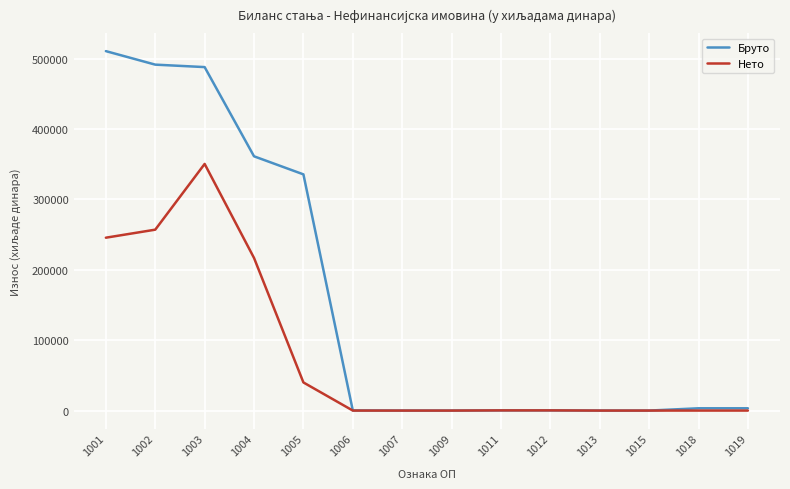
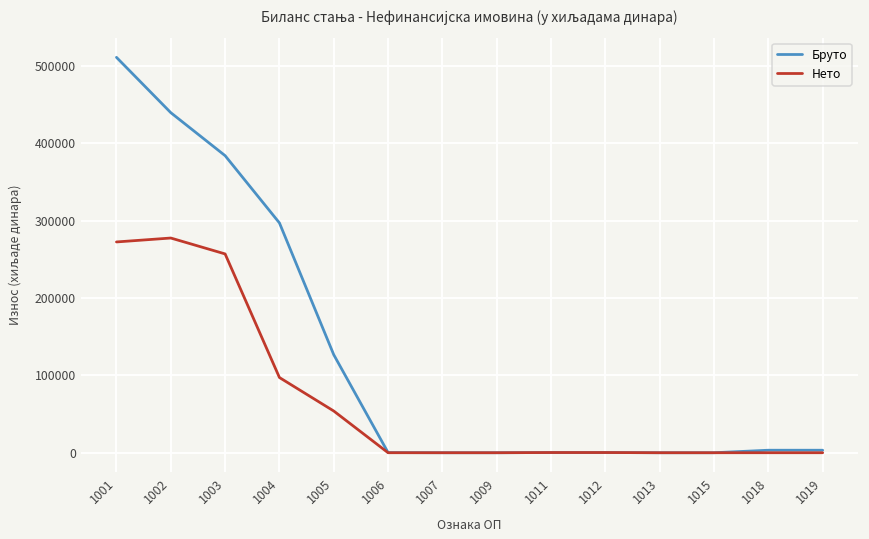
Нето, 1001: 250000 -> 270000
Бруто, 1002: 490000 -> 440000
Нето, 1002: 260000 -> 280000
Бруто, 1003: 490000 -> 380000
Нето, 1003: 350000 -> 260000
Бруто, 1004: 360000 -> 300000
Нето, 1004: 220000 -> 100000
Бруто, 1005: 340000 -> 130000
Нето, 1005: 40000 -> 50000
